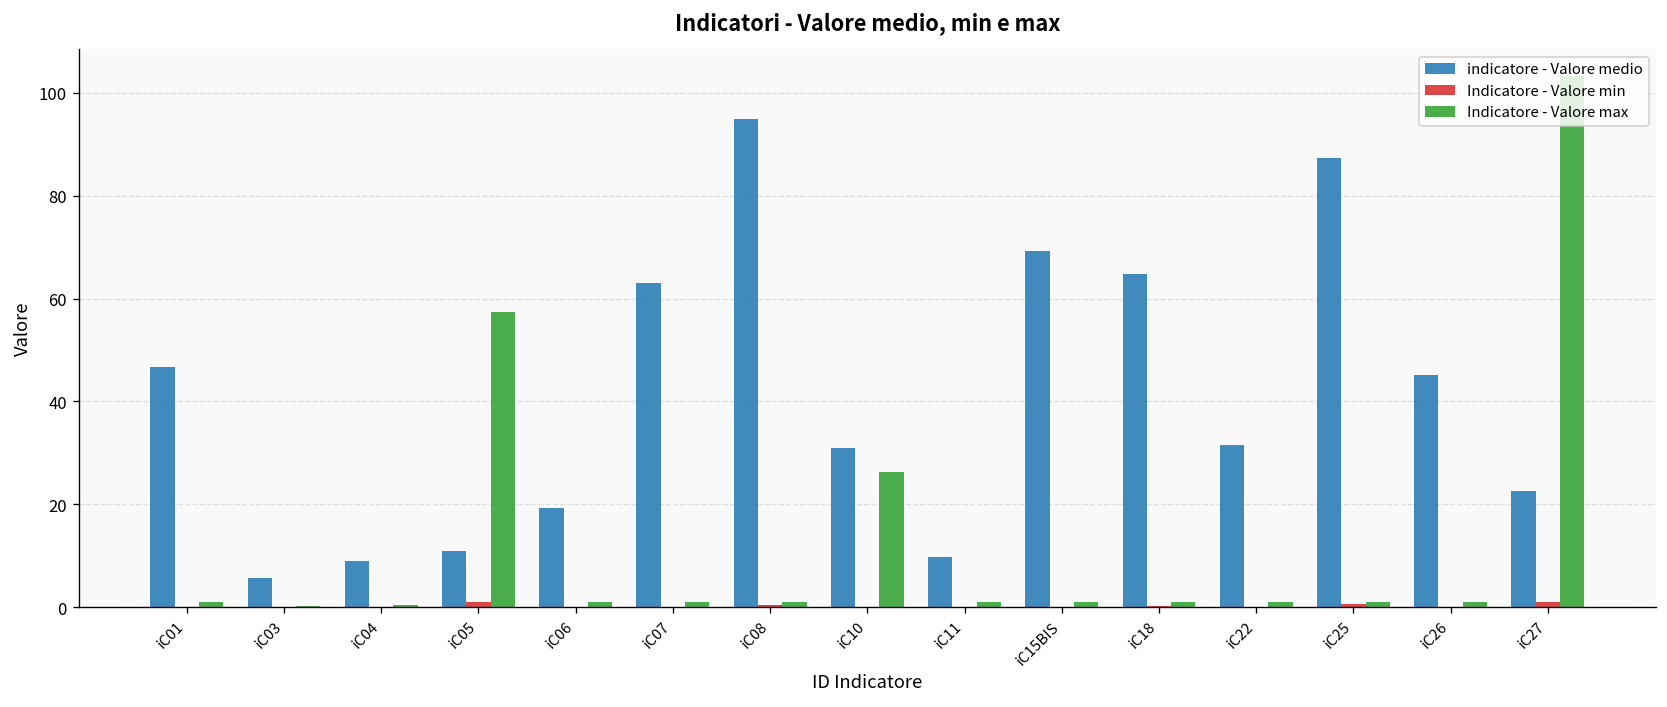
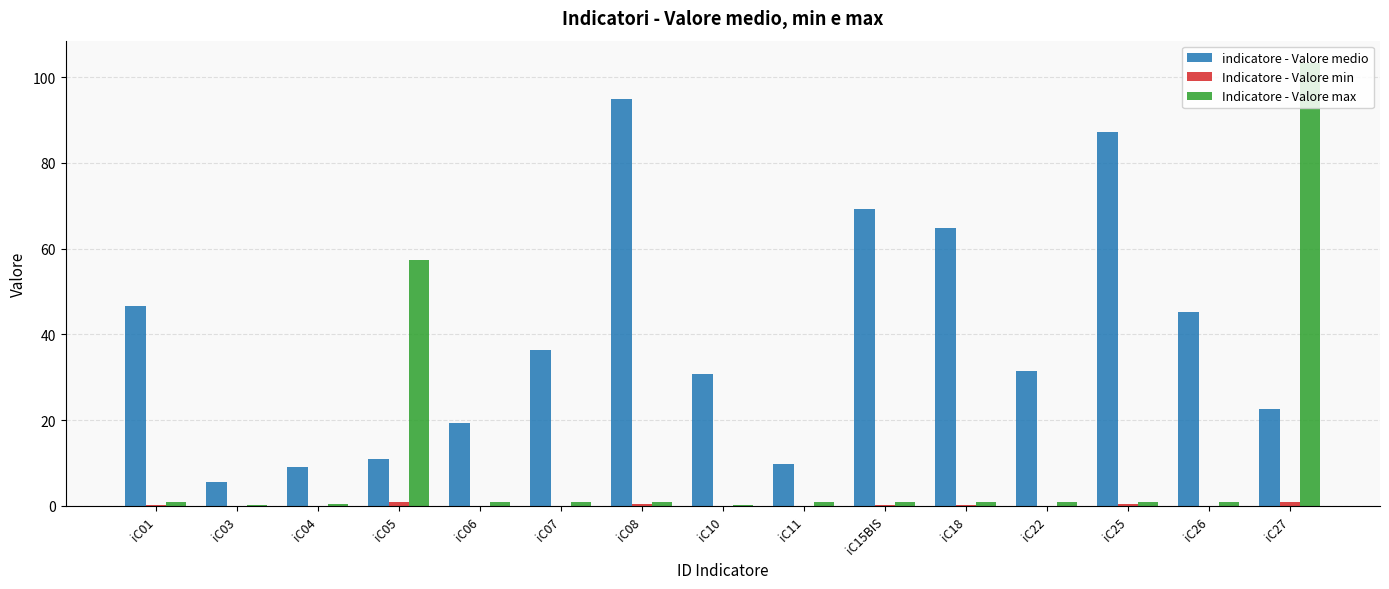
indicatore - Valore medio, iC07: 63 -> 36
Indicatore - Valore max, iC10: 26 -> 0
